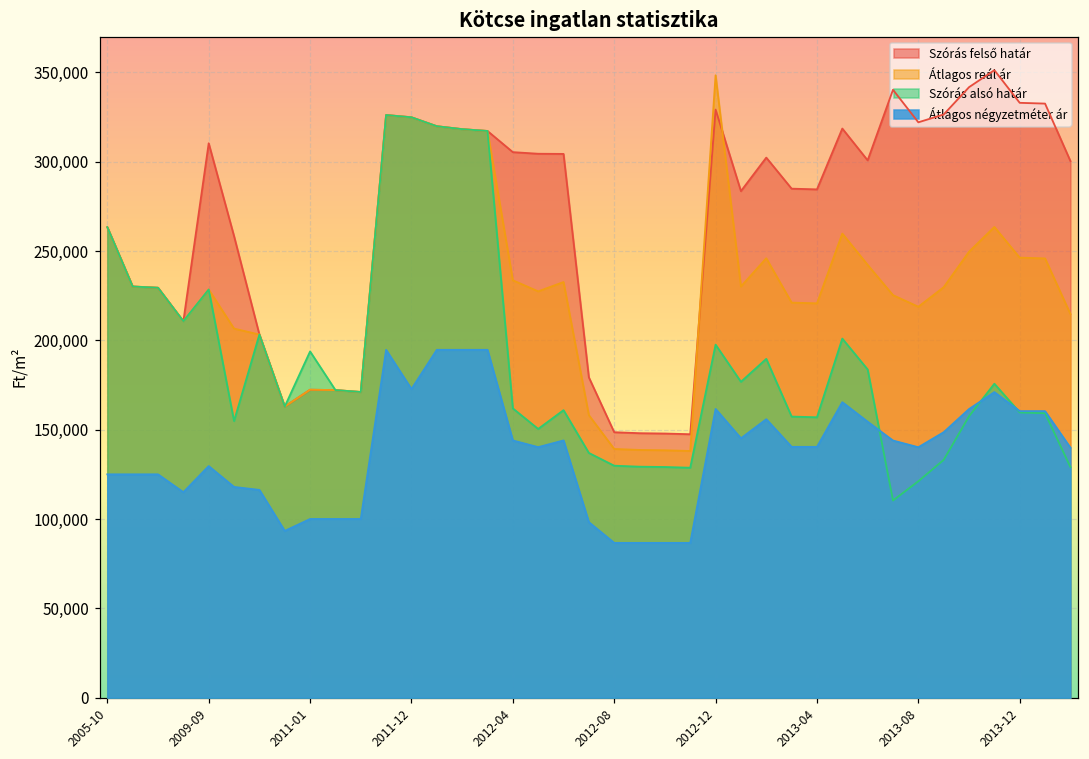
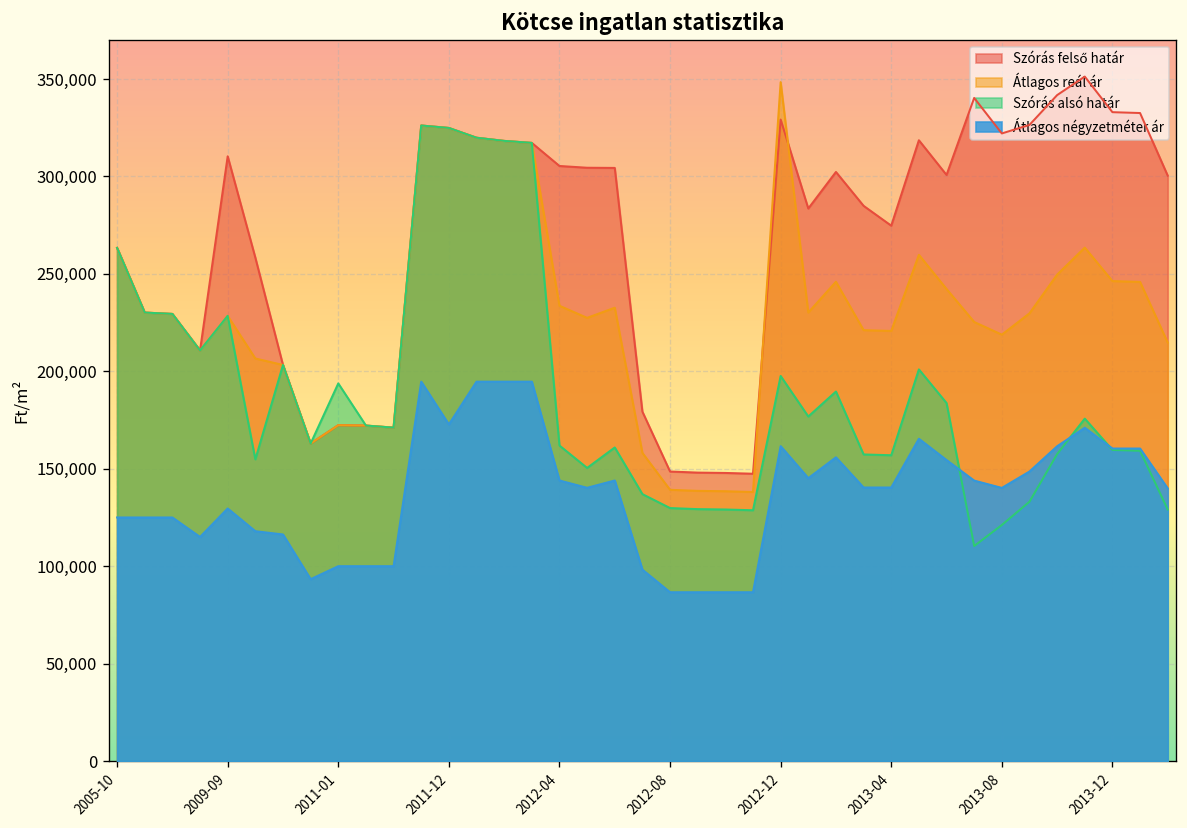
Szórás felső határ, 2013-04: 285,000 -> 275,000
